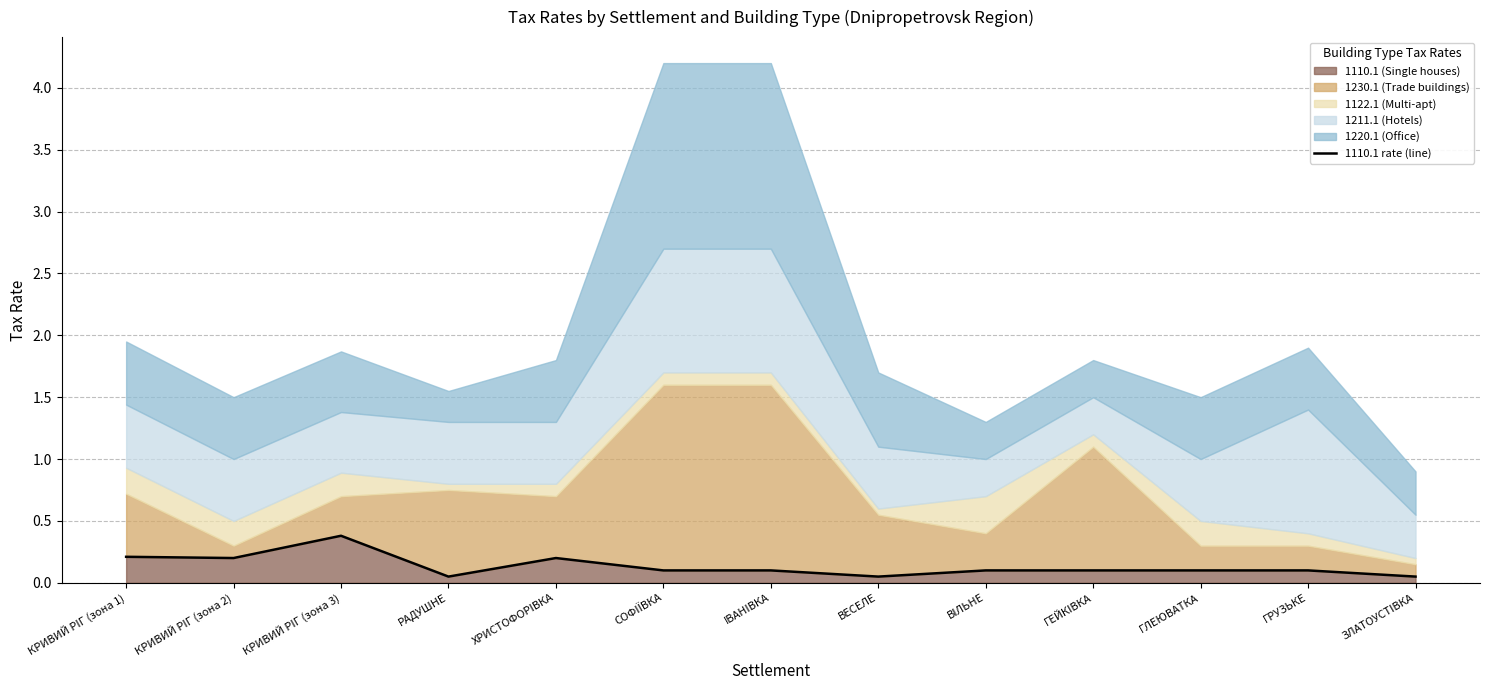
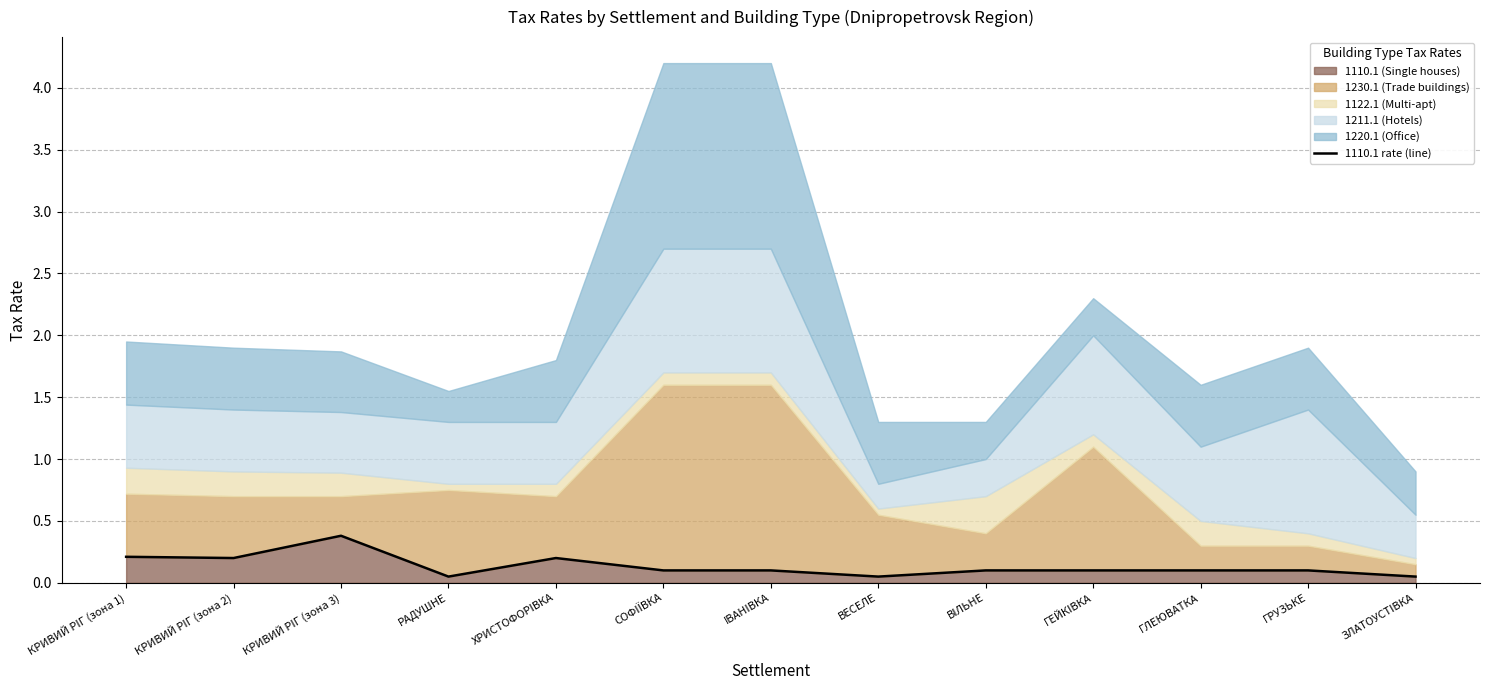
1230.1 (Trade buildings), КРИВИЙ РІГ (зона 2): 0.1 -> 0.5
1211.1 (Hotels), ВЕСЕЛЕ: 0.5 -> 0.2
1220.1 (Office), ВЕСЕЛЕ: 0.6 -> 0.5
1211.1 (Hotels), ГЕЙКІВКА: 0.3 -> 0.8
1211.1 (Hotels), ГЛЕЮВАТКА: 0.5 -> 0.6
